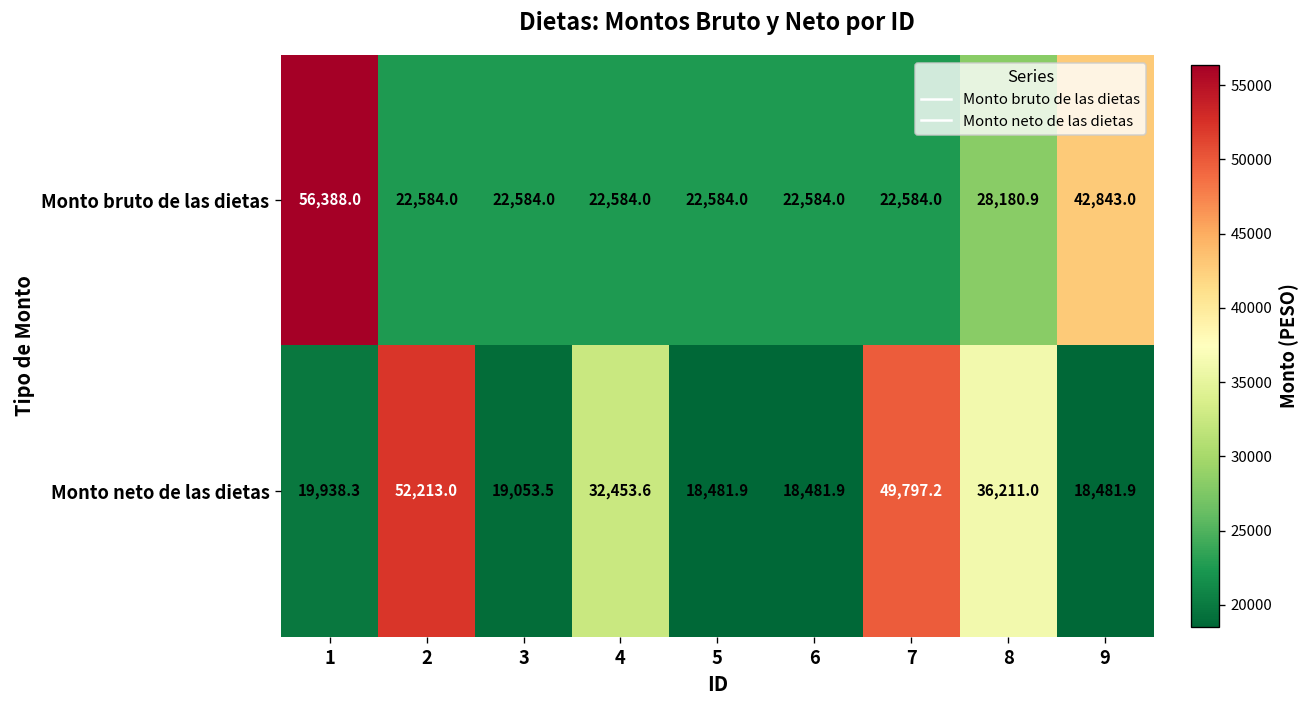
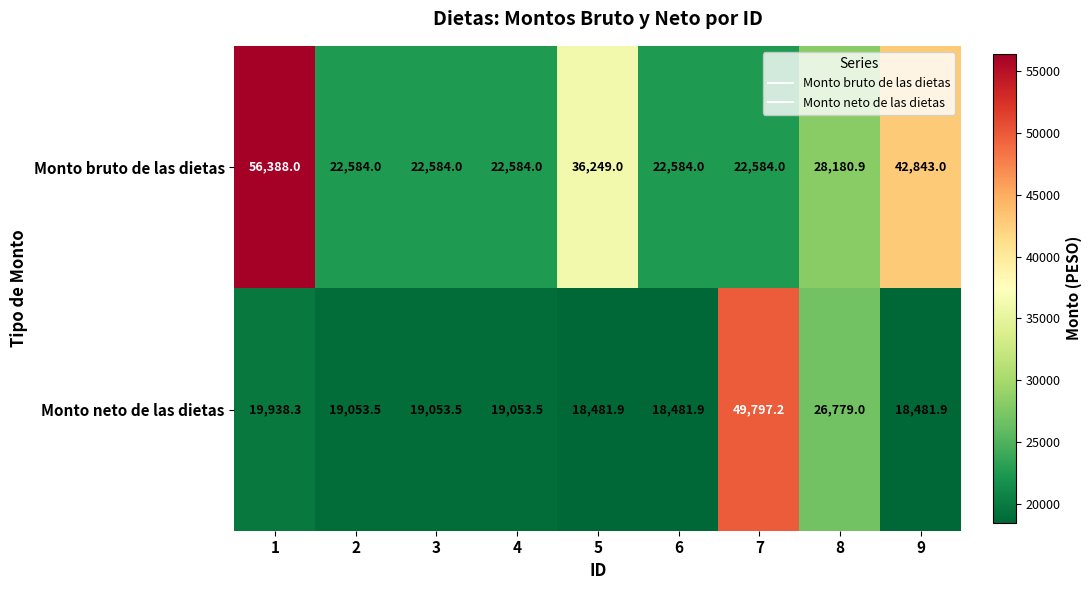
Monto bruto de las dietas, 5: 22,584.0 -> 36,249.0
Monto neto de las dietas, 2: 52,213.0 -> 19,053.5
Monto neto de las dietas, 4: 32,453.6 -> 19,053.5
Monto neto de las dietas, 8: 36,211.0 -> 26,779.0
